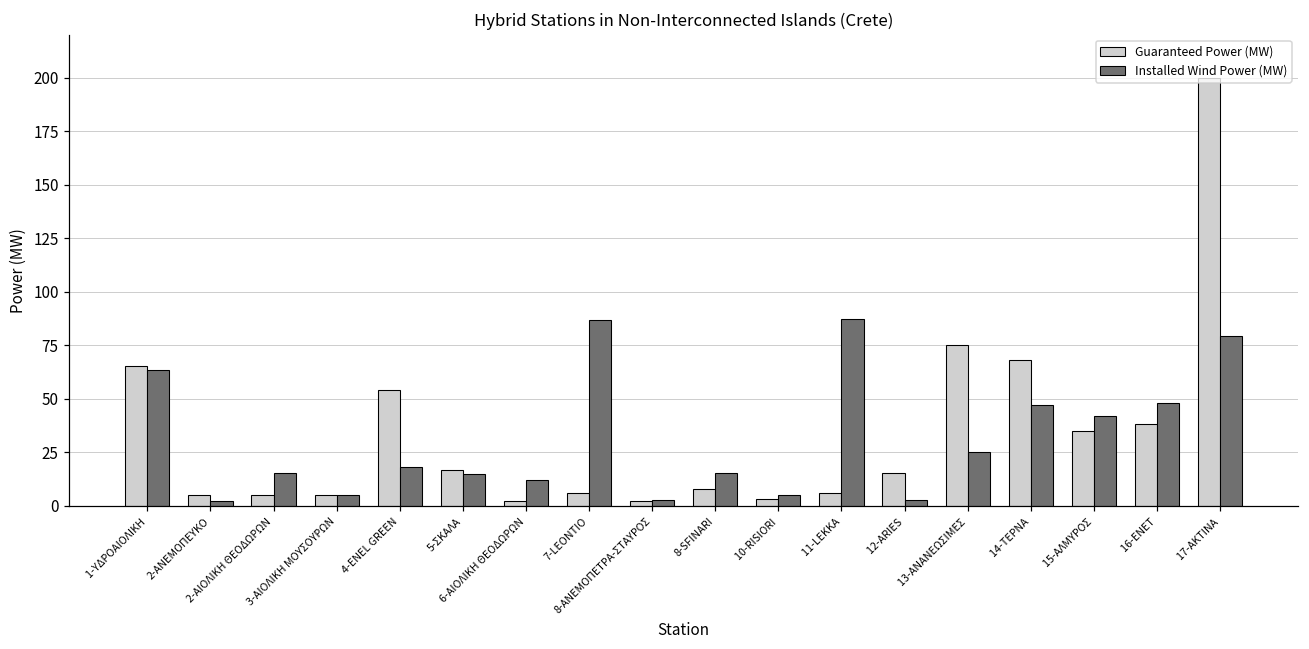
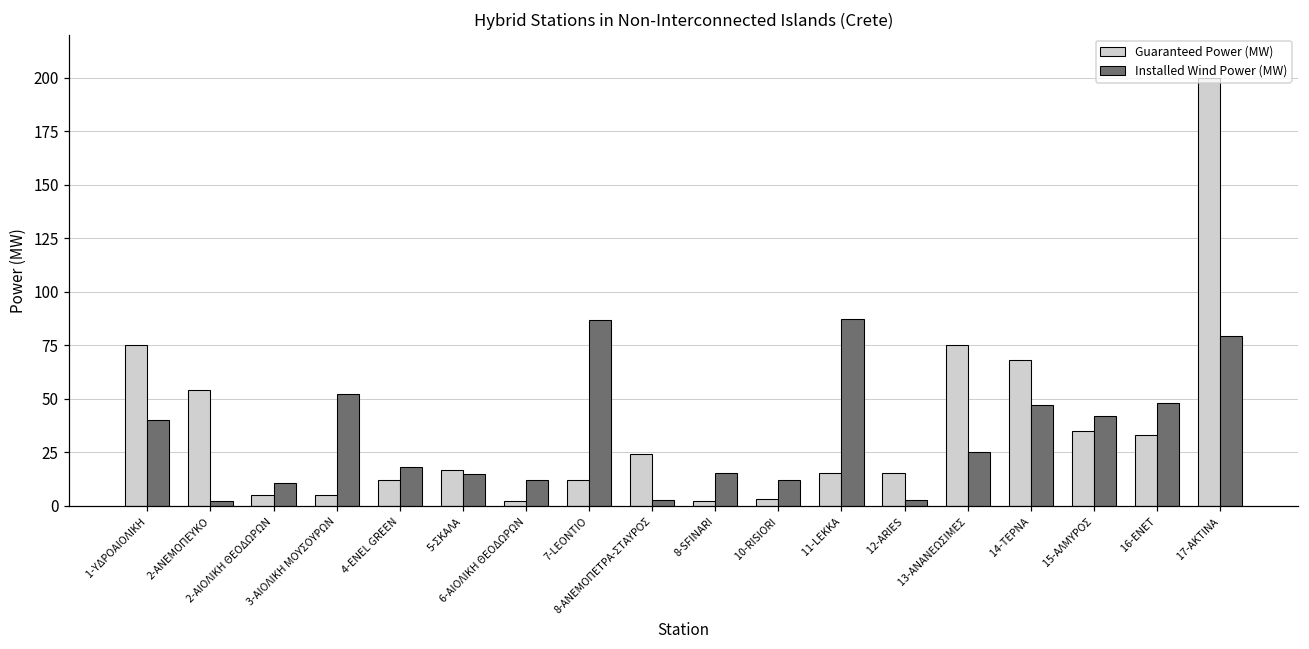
Guaranteed Power (MW), 1-ΥΔΡΟΑΙΟΛΙΚΗ: 65 -> 75
Installed Wind Power (MW), 1-ΥΔΡΟΑΙΟΛΙΚΗ: 63 -> 40
Guaranteed Power (MW), 2-ΑΝΕΜΟΠΕΥΚΟ: 5 -> 54
Installed Wind Power (MW), 2-ΑΙΟΛΙΚΗ ΘΕΟΔΩΡΩΝ: 15 -> 11
Installed Wind Power (MW), 3-ΑΙΟΛΙΚΗ ΜΟΥΣΟΥΡΩΝ: 5 -> 52
Guaranteed Power (MW), 4-ENEL GREEN: 54 -> 12
Guaranteed Power (MW), 7-LEONTIO: 6 -> 12
Guaranteed Power (MW), 8-ΑΝΕΜΟΠΕΤΡΑ-ΣΤΑΥΡΟΣ: 2 -> 24
Guaranteed Power (MW), 8-SFINARI: 8 -> 2
Installed Wind Power (MW), 10-RISIORI: 5 -> 12
Guaranteed Power (MW), 11-LEKKA: 6 -> 15
Guaranteed Power (MW), 16-ΕΝΕΤ: 38 -> 33
